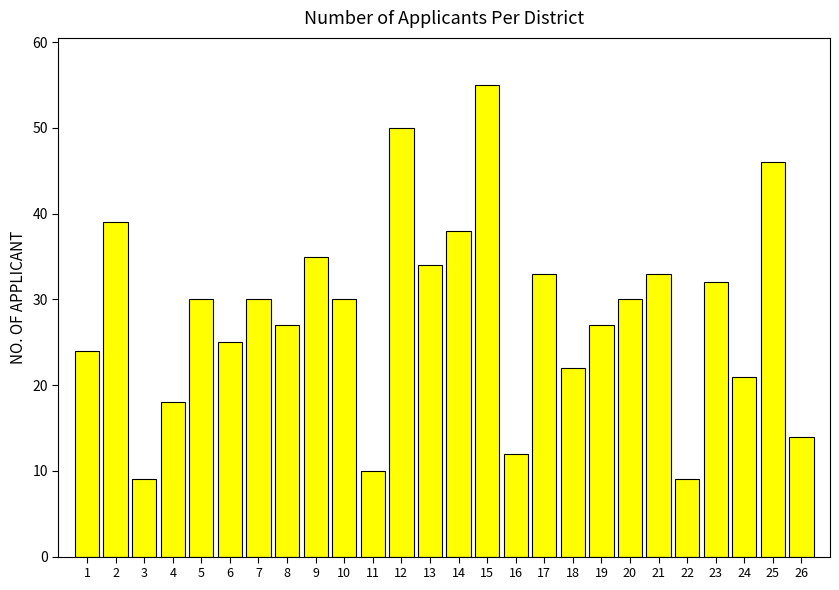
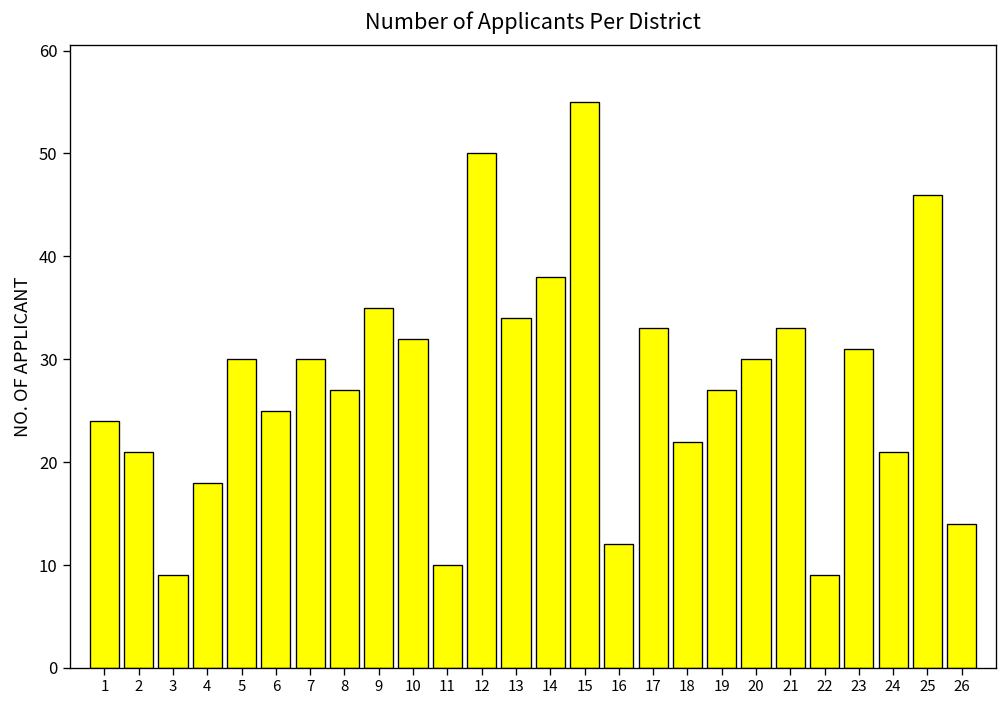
2: 39 -> 21
10: 30 -> 32
23: 32 -> 31
